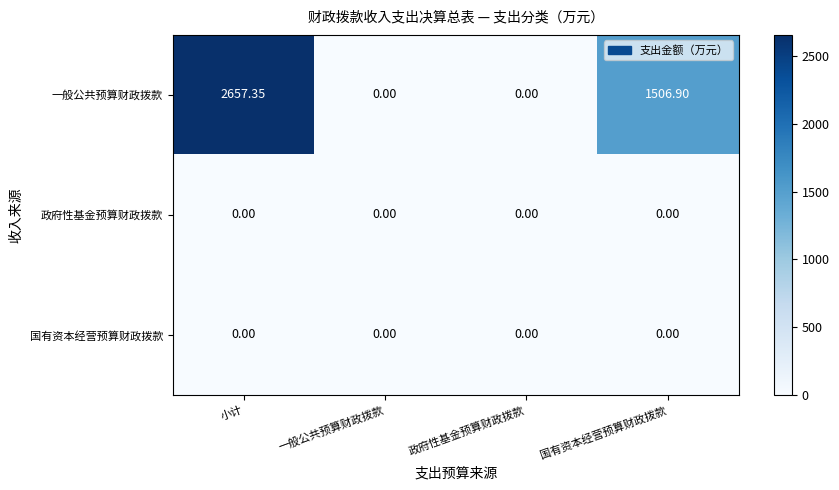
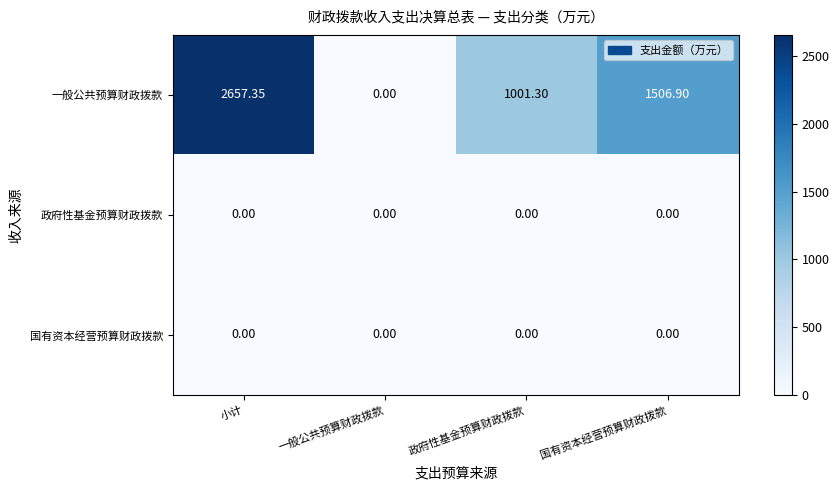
一般公共预算财政拨款, 政府性基金预算财政拨款: 0.00 -> 1001.30
